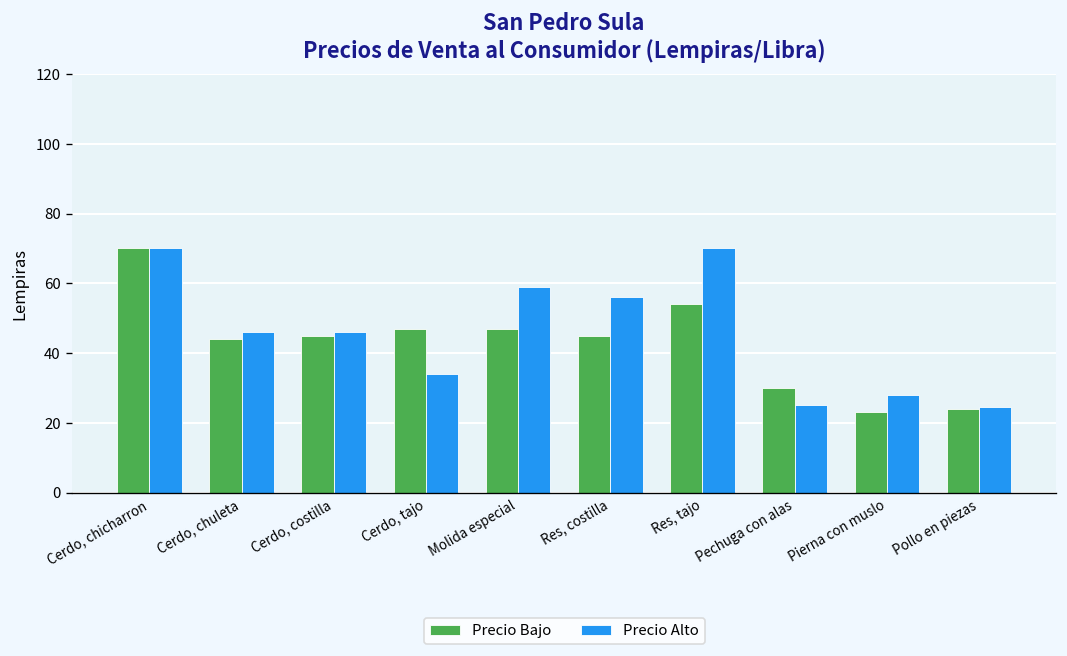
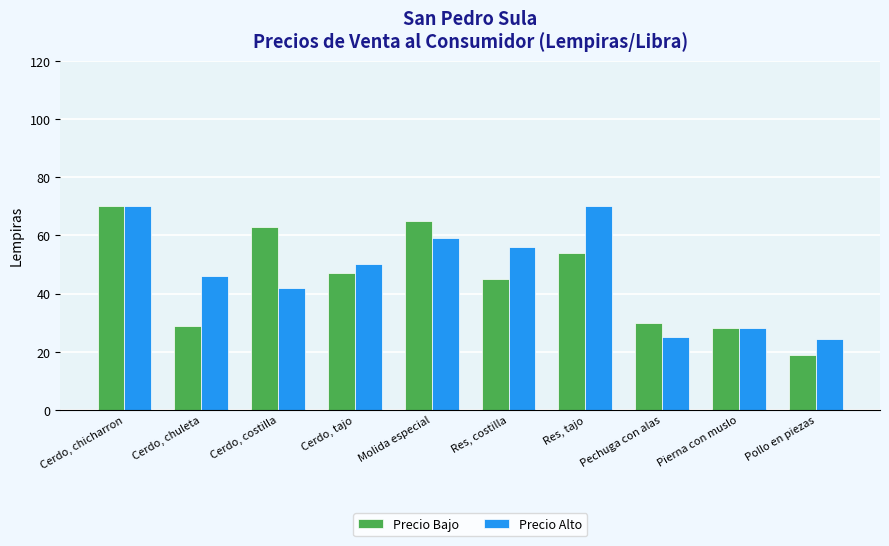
Precio Bajo, Cerdo, chuleta: 44 -> 29
Precio Bajo, Cerdo, costilla: 45 -> 63
Precio Alto, Cerdo, costilla: 46 -> 42
Precio Alto, Cerdo, tajo: 34 -> 50
Precio Bajo, Molida especial: 47 -> 65
Precio Bajo, Pierna con muslo: 23 -> 28
Precio Bajo, Pollo en piezas: 24 -> 19
